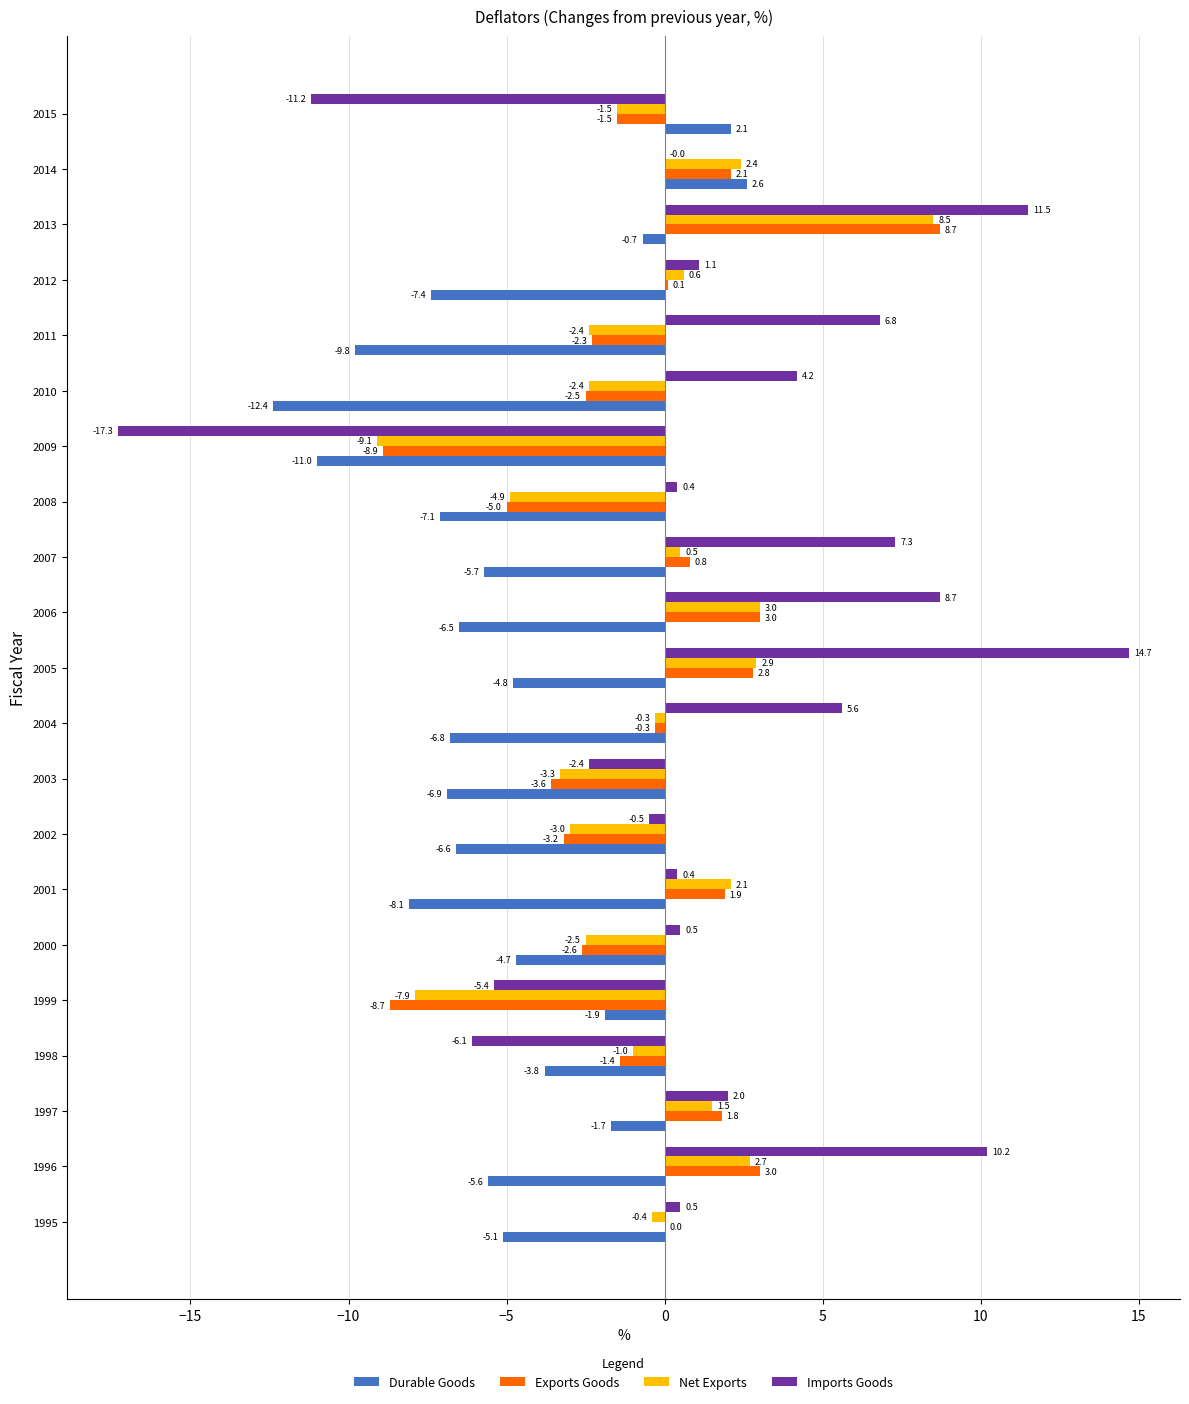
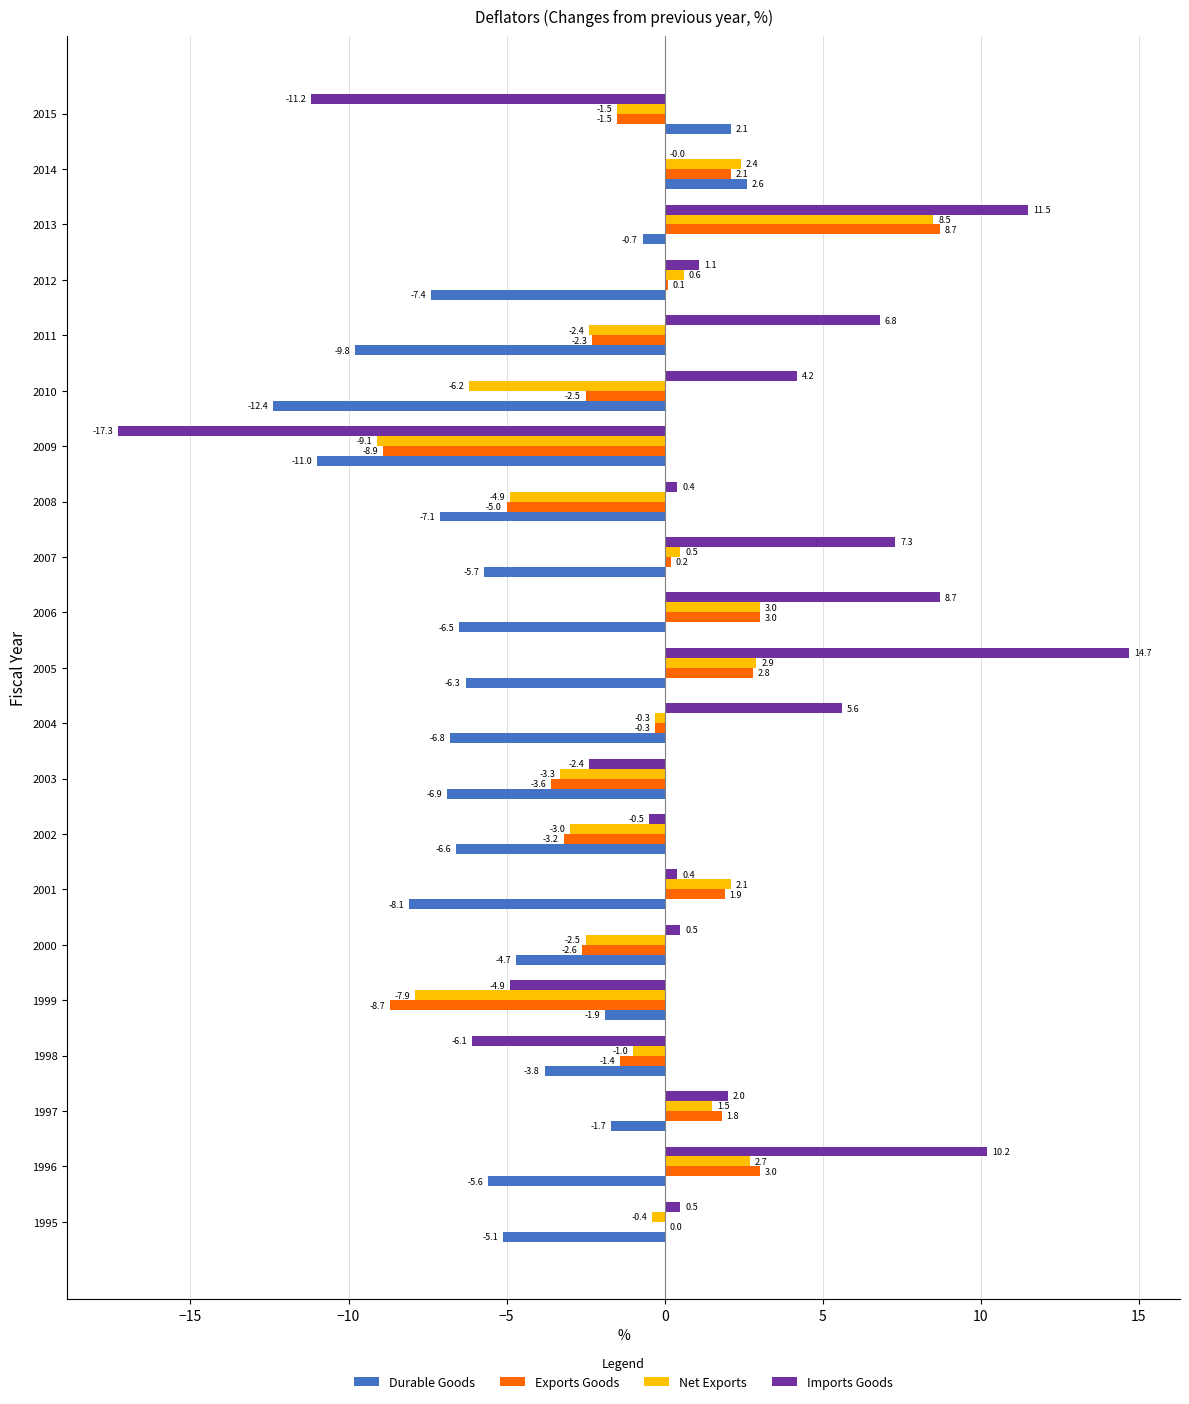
Net Exports, 2010: -2.4 -> -6.2
Exports Goods, 2007: 0.8 -> 0.2
Durable Goods, 2005: -4.8 -> -6.3
Imports Goods, 1999: -5.4 -> -4.9
